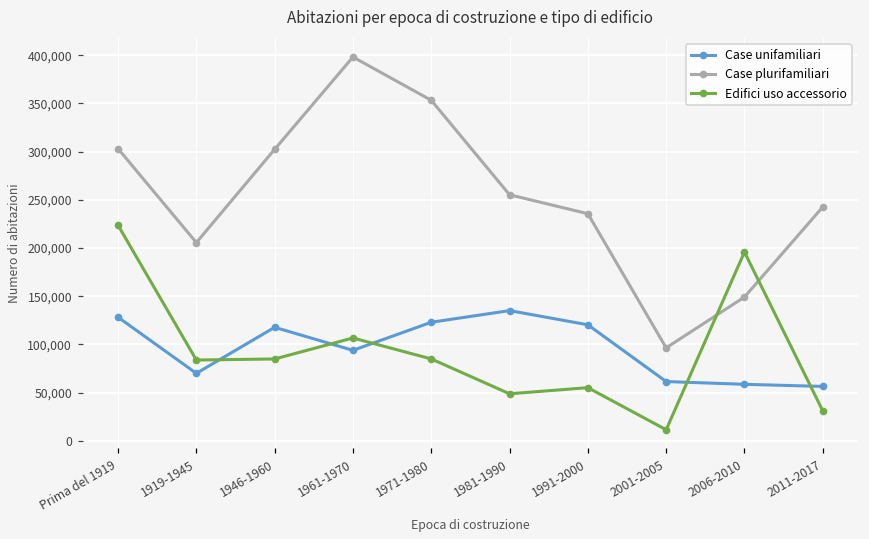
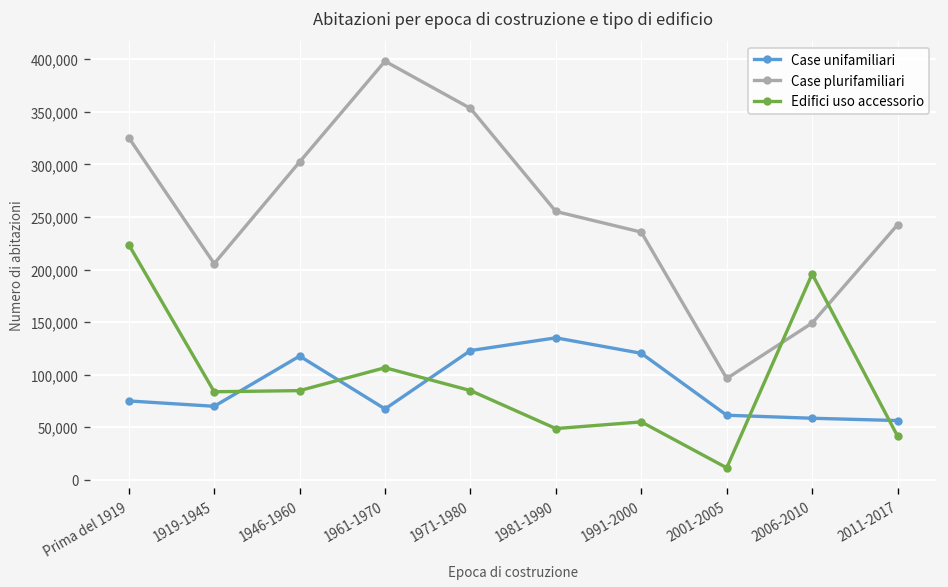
Case unifamiliari, Prima del 1919: 130,000 -> 80,000
Case plurifamiliari, Prima del 1919: 300,000 -> 330,000
Case unifamiliari, 1961-1970: 90,000 -> 70,000
Edifici uso accessorio, 2011-2017: 30,000 -> 40,000
